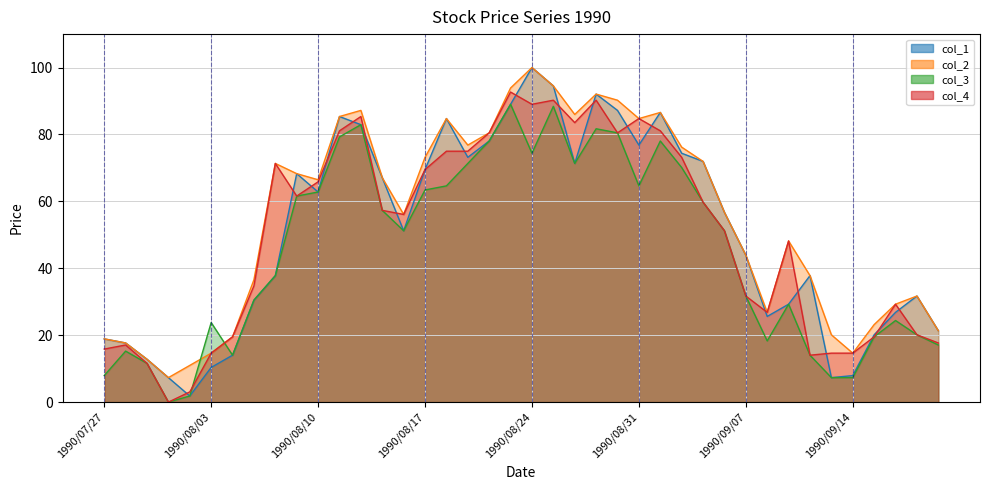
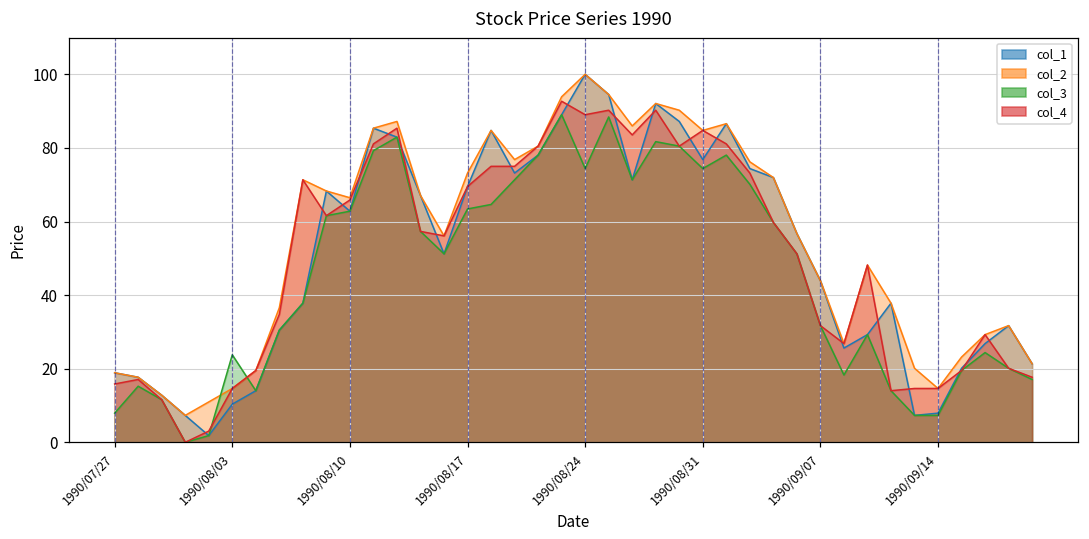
col_3, 1990/08/31: 65 -> 74
